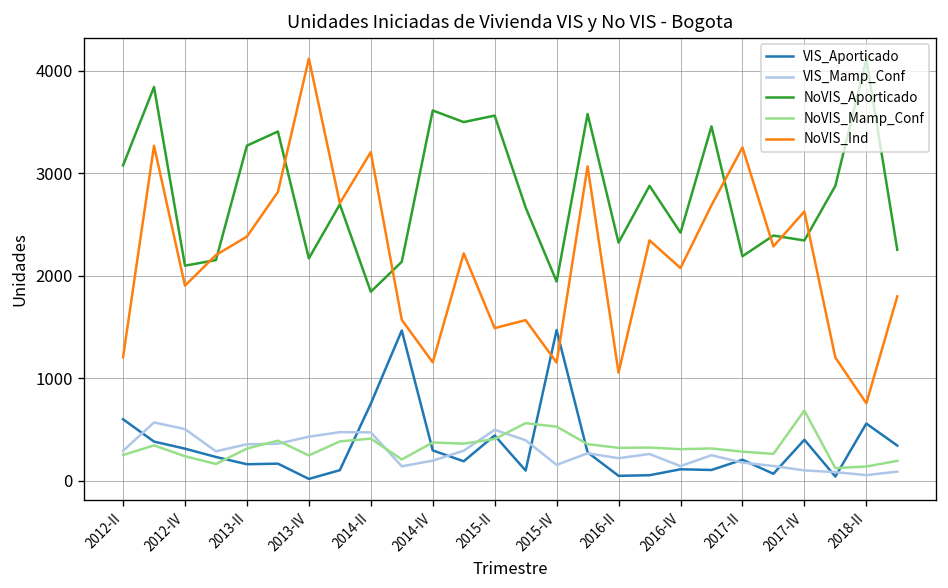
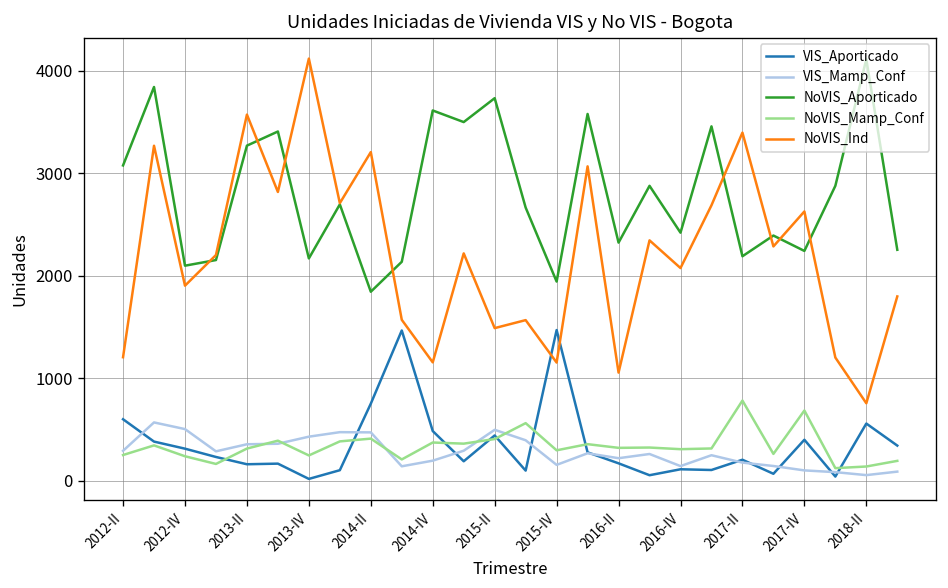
NoVIS_Ind, 2013-II: 2400 -> 3600
VIS_Aporticado, 2014-IV: 300 -> 500
NoVIS_Aporticado, 2015-II: 3600 -> 3700
NoVIS_Mamp_Conf, 2015-IV: 500 -> 300
VIS_Aporticado, 2016-II: 0 -> 200
NoVIS_Mamp_Conf, 2017-II: 300 -> 800
NoVIS_Ind, 2017-II: 3300 -> 3400
NoVIS_Aporticado, 2017-IV: 2300 -> 2200
